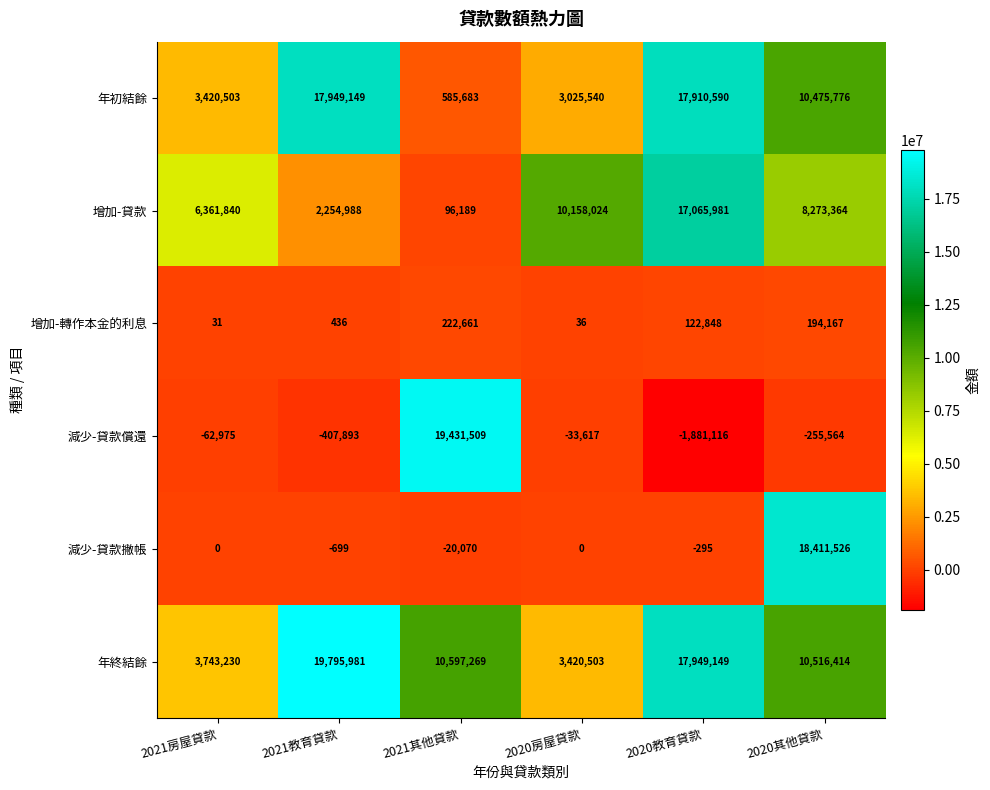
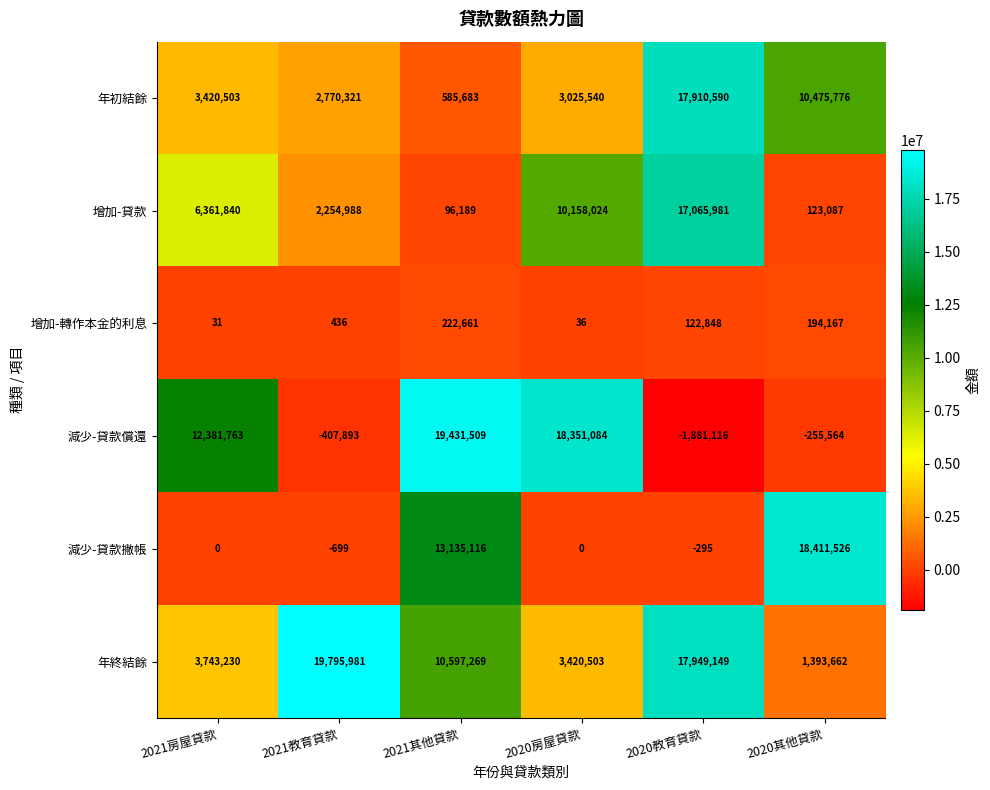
年初結餘, 2021教育貸款: 17,949,149 -> 2,770,321
增加-貸款, 2020其他貸款: 8,273,364 -> 123,087
減少-貸款償還, 2021房屋貸款: -62,975 -> 12,381,763
減少-貸款償還, 2020房屋貸款: -33,617 -> 18,351,084
減少-貸款撇帳, 2021其他貸款: -20,070 -> 13,135,116
年終結餘, 2020其他貸款: 10,516,414 -> 1,393,662
